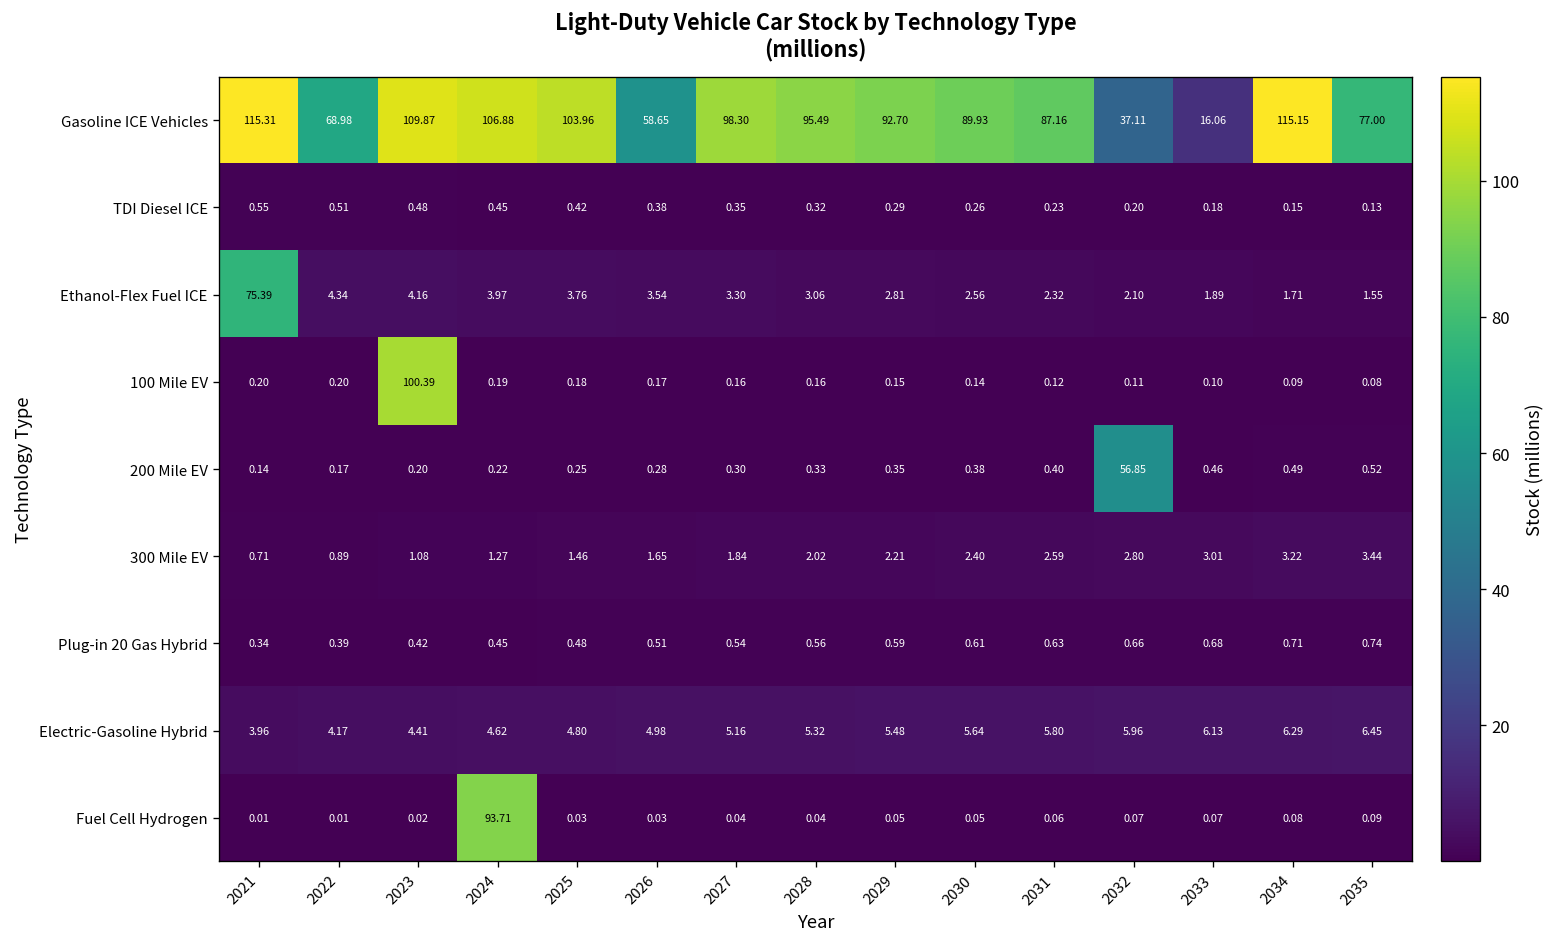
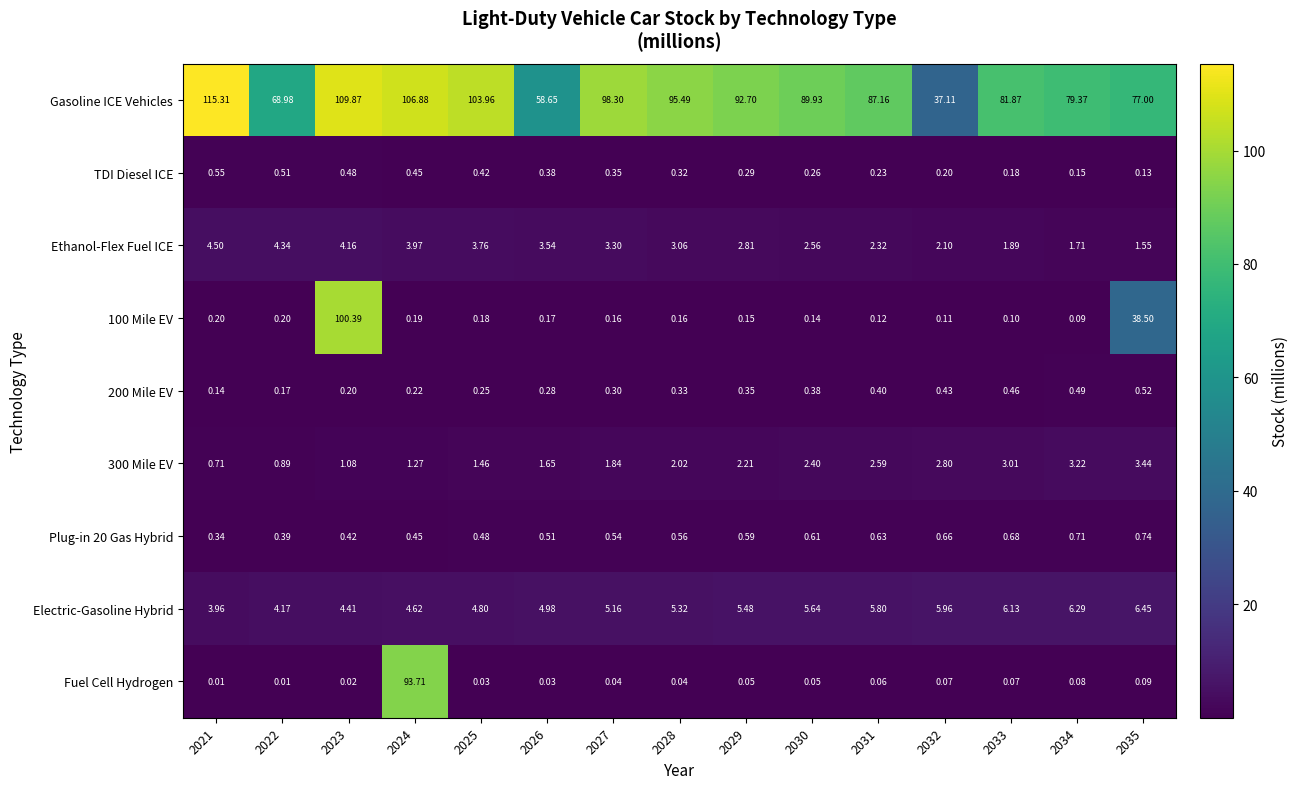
Gasoline ICE Vehicles, 2033: 16.06 -> 81.87
Gasoline ICE Vehicles, 2034: 115.15 -> 79.37
Ethanol-Flex Fuel ICE, 2021: 75.39 -> 4.50
100 Mile EV, 2035: 0.08 -> 38.50
200 Mile EV, 2032: 56.85 -> 0.43
